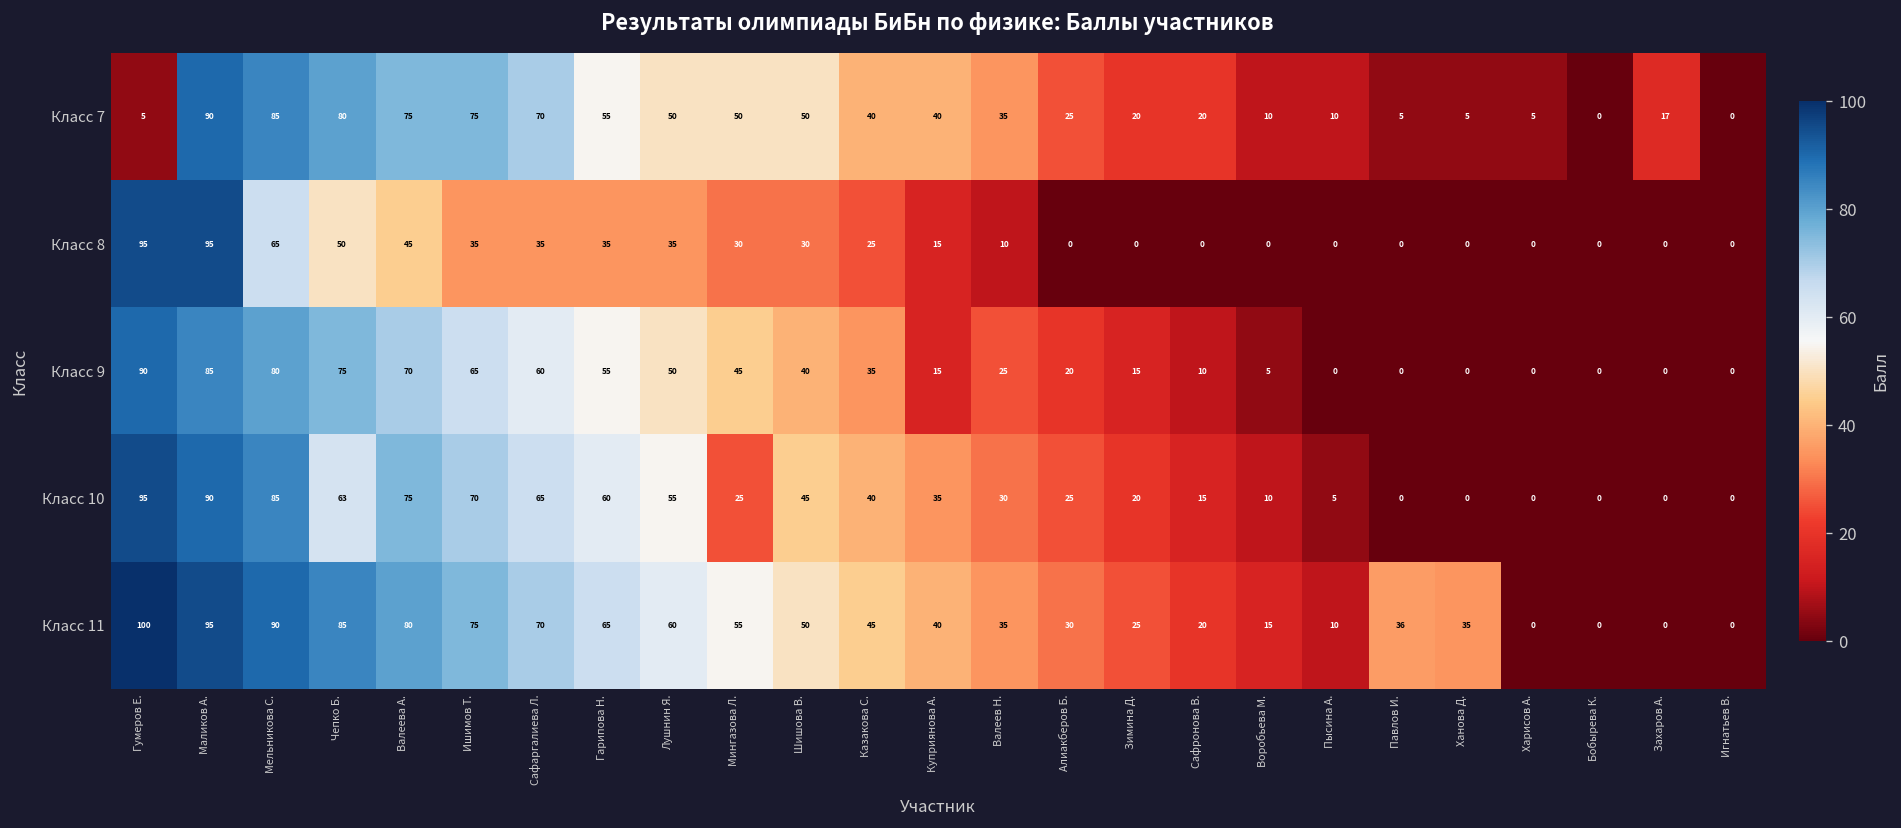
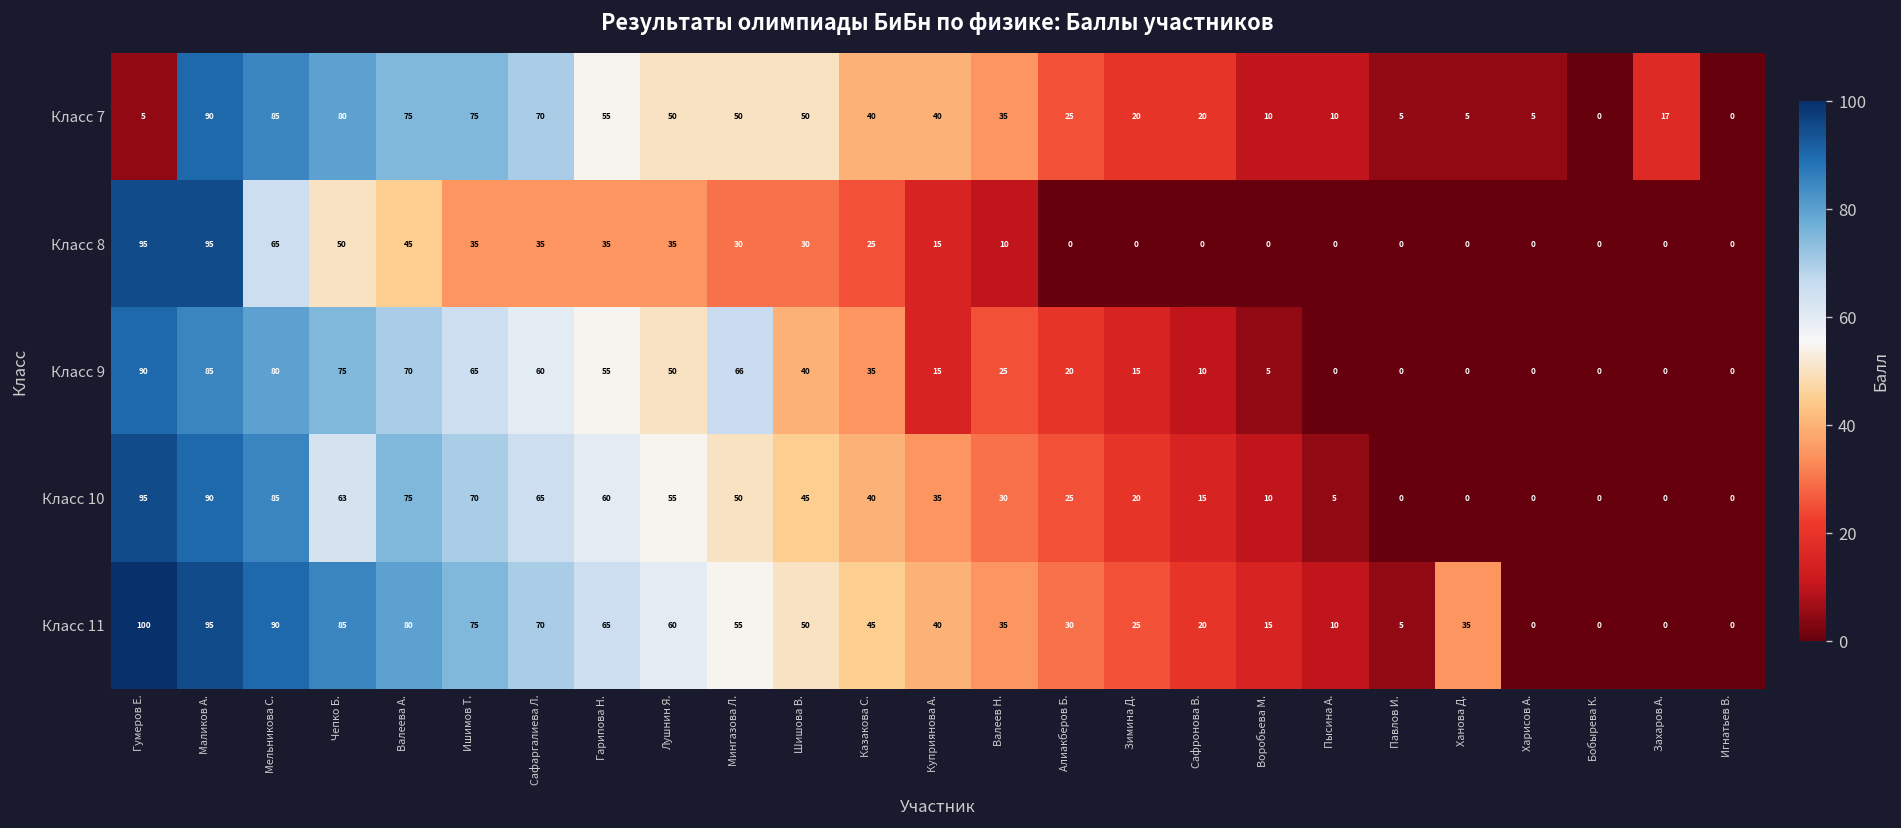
Класс 9, Мингазова Л.: 45 -> 66
Класс 10, Мингазова Л.: 25 -> 50
Класс 11, Павлов И.: 36 -> 5
